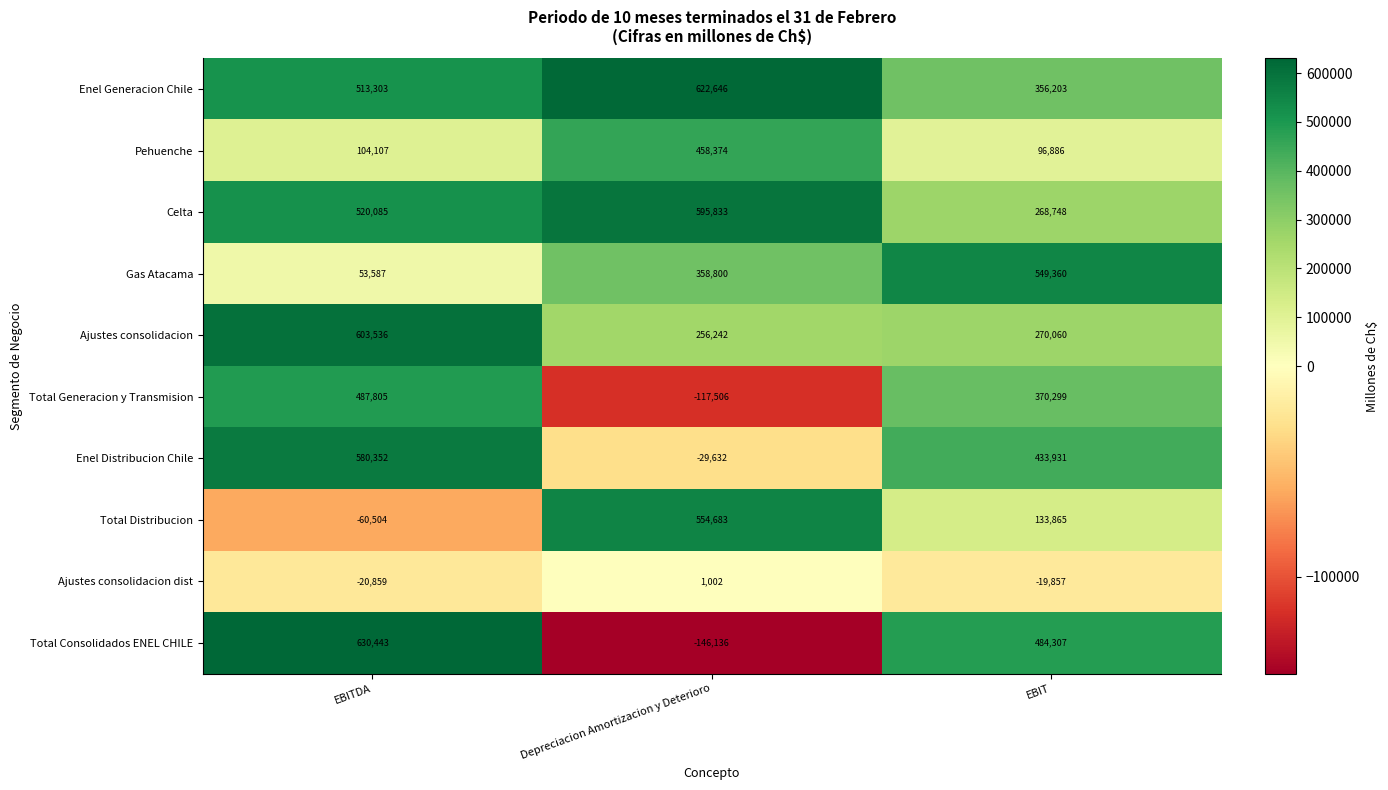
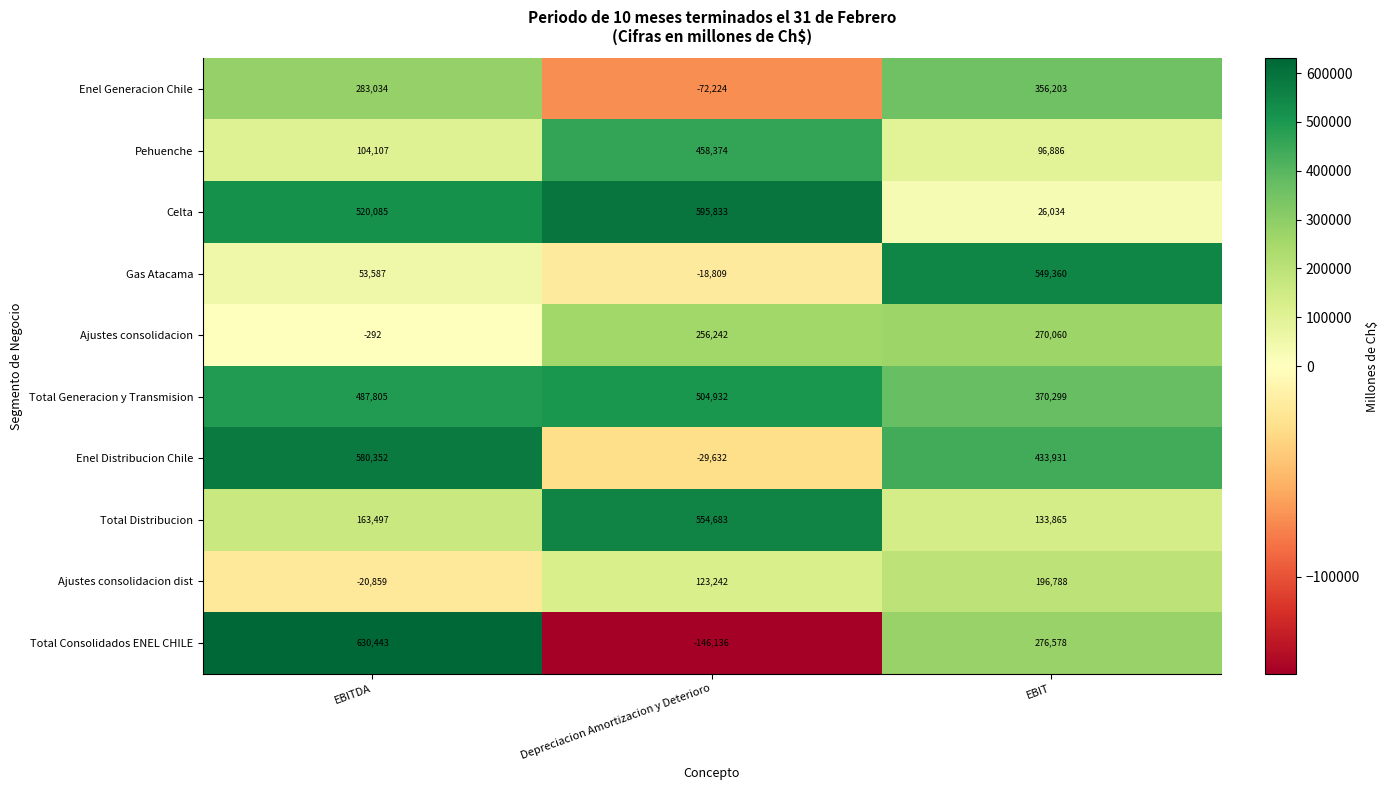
Enel Generacion Chile, EBITDA: 513,303 -> 283,034
Enel Generacion Chile, Depreciacion Amortizacion y Deterioro: 622,646 -> -72,224
Celta, EBIT: 268,748 -> 26,034
Gas Atacama, Depreciacion Amortizacion y Deterioro: 358,800 -> -18,809
Ajustes consolidacion, EBITDA: 603,536 -> -292
Total Generacion y Transmision, Depreciacion Amortizacion y Deterioro: -117,506 -> 504,932
Total Distribucion, EBITDA: -60,504 -> 163,497
Ajustes consolidacion dist, Depreciacion Amortizacion y Deterioro: 1,002 -> 123,242
Ajustes consolidacion dist, EBIT: -19,857 -> 196,788
Total Consolidados ENEL CHILE, EBIT: 484,307 -> 276,578
